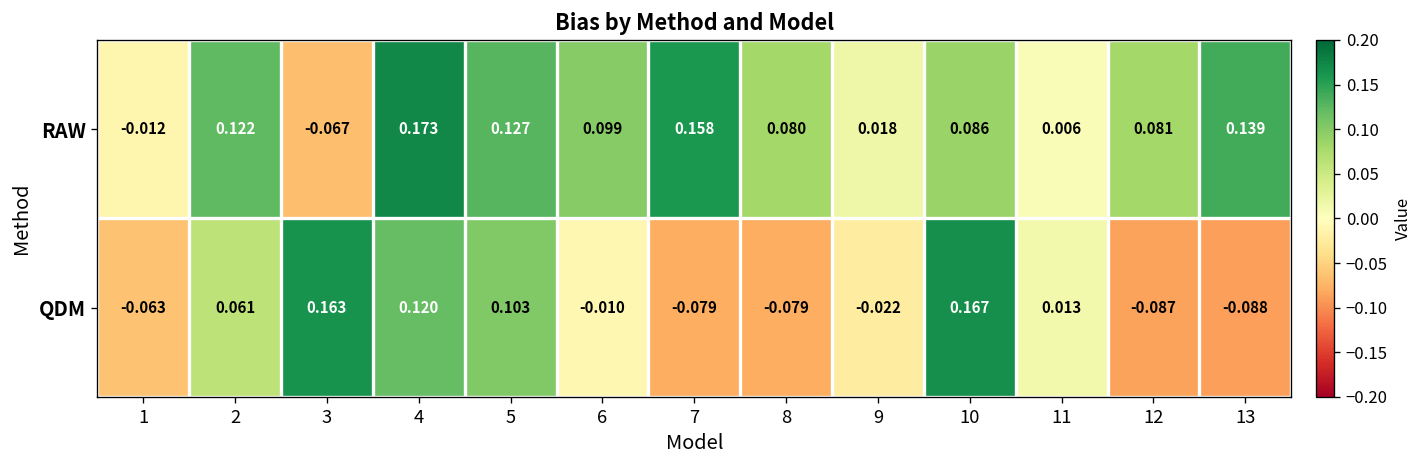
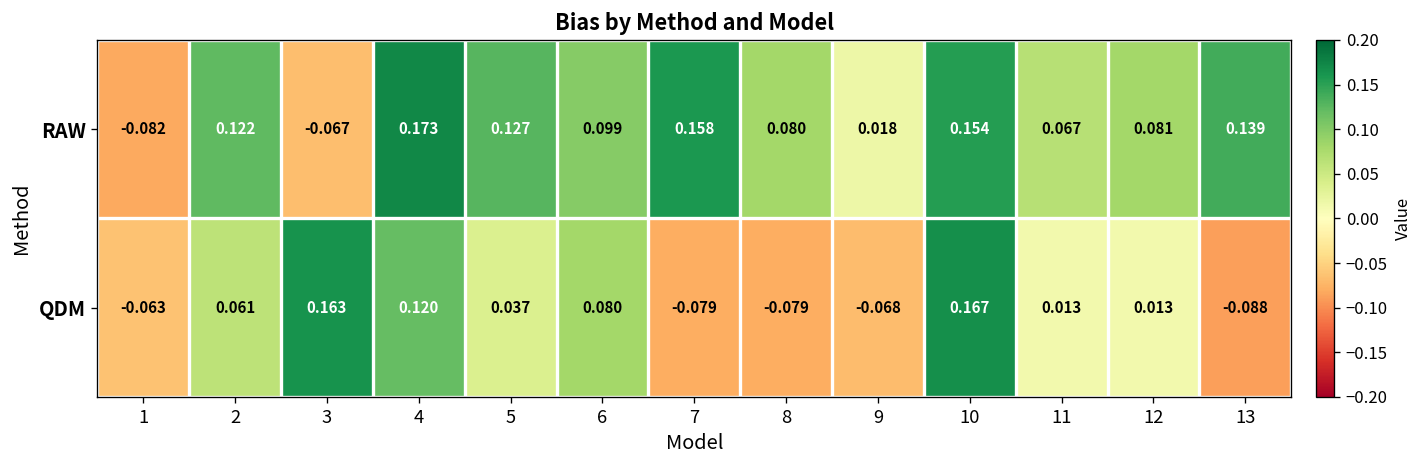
RAW, 1: -0.012 -> -0.082
RAW, 10: 0.086 -> 0.154
RAW, 11: 0.006 -> 0.067
QDM, 5: 0.103 -> 0.037
QDM, 6: -0.010 -> 0.080
QDM, 9: -0.022 -> -0.068
QDM, 12: -0.087 -> 0.013
